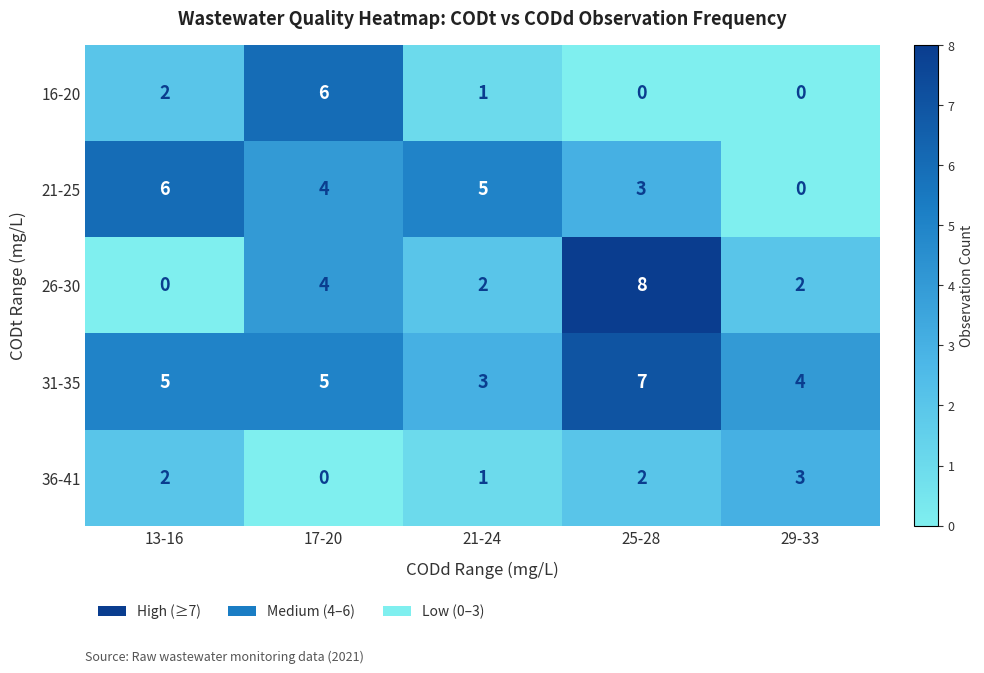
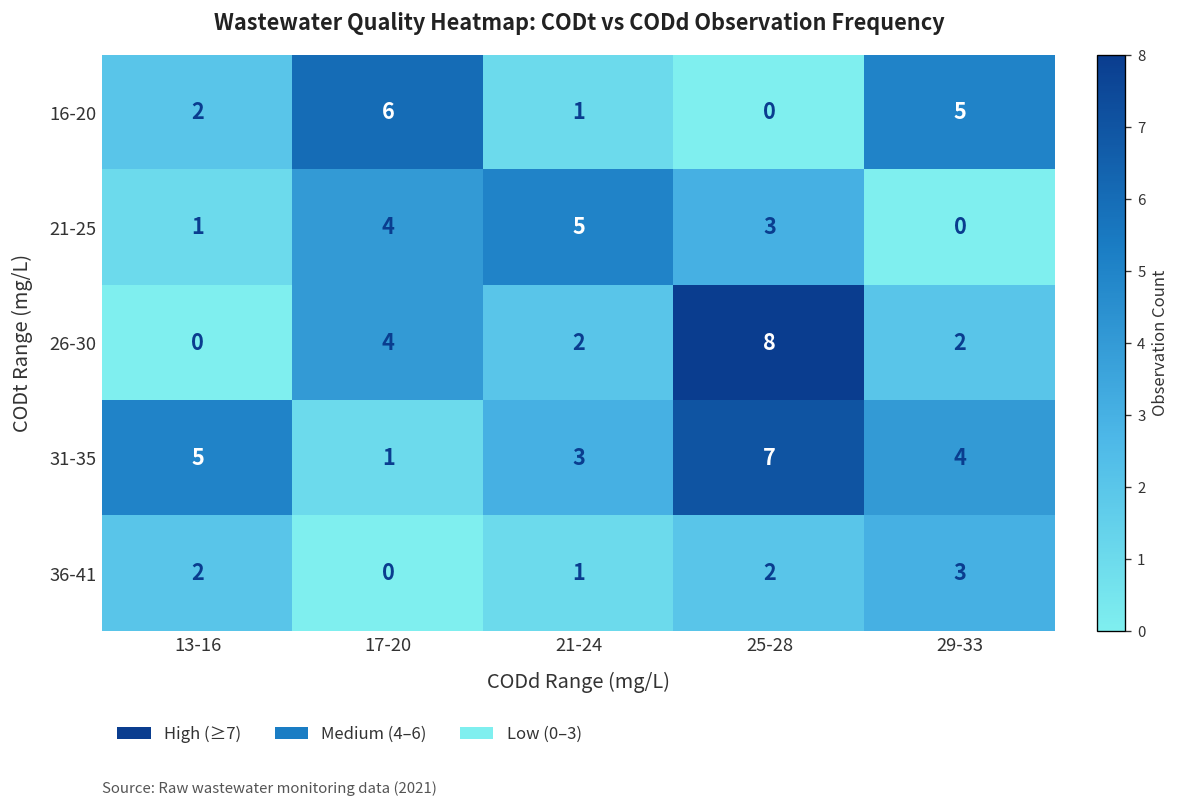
16-20, 29-33: 0 -> 5
21-25, 13-16: 6 -> 1
31-35, 17-20: 5 -> 1
